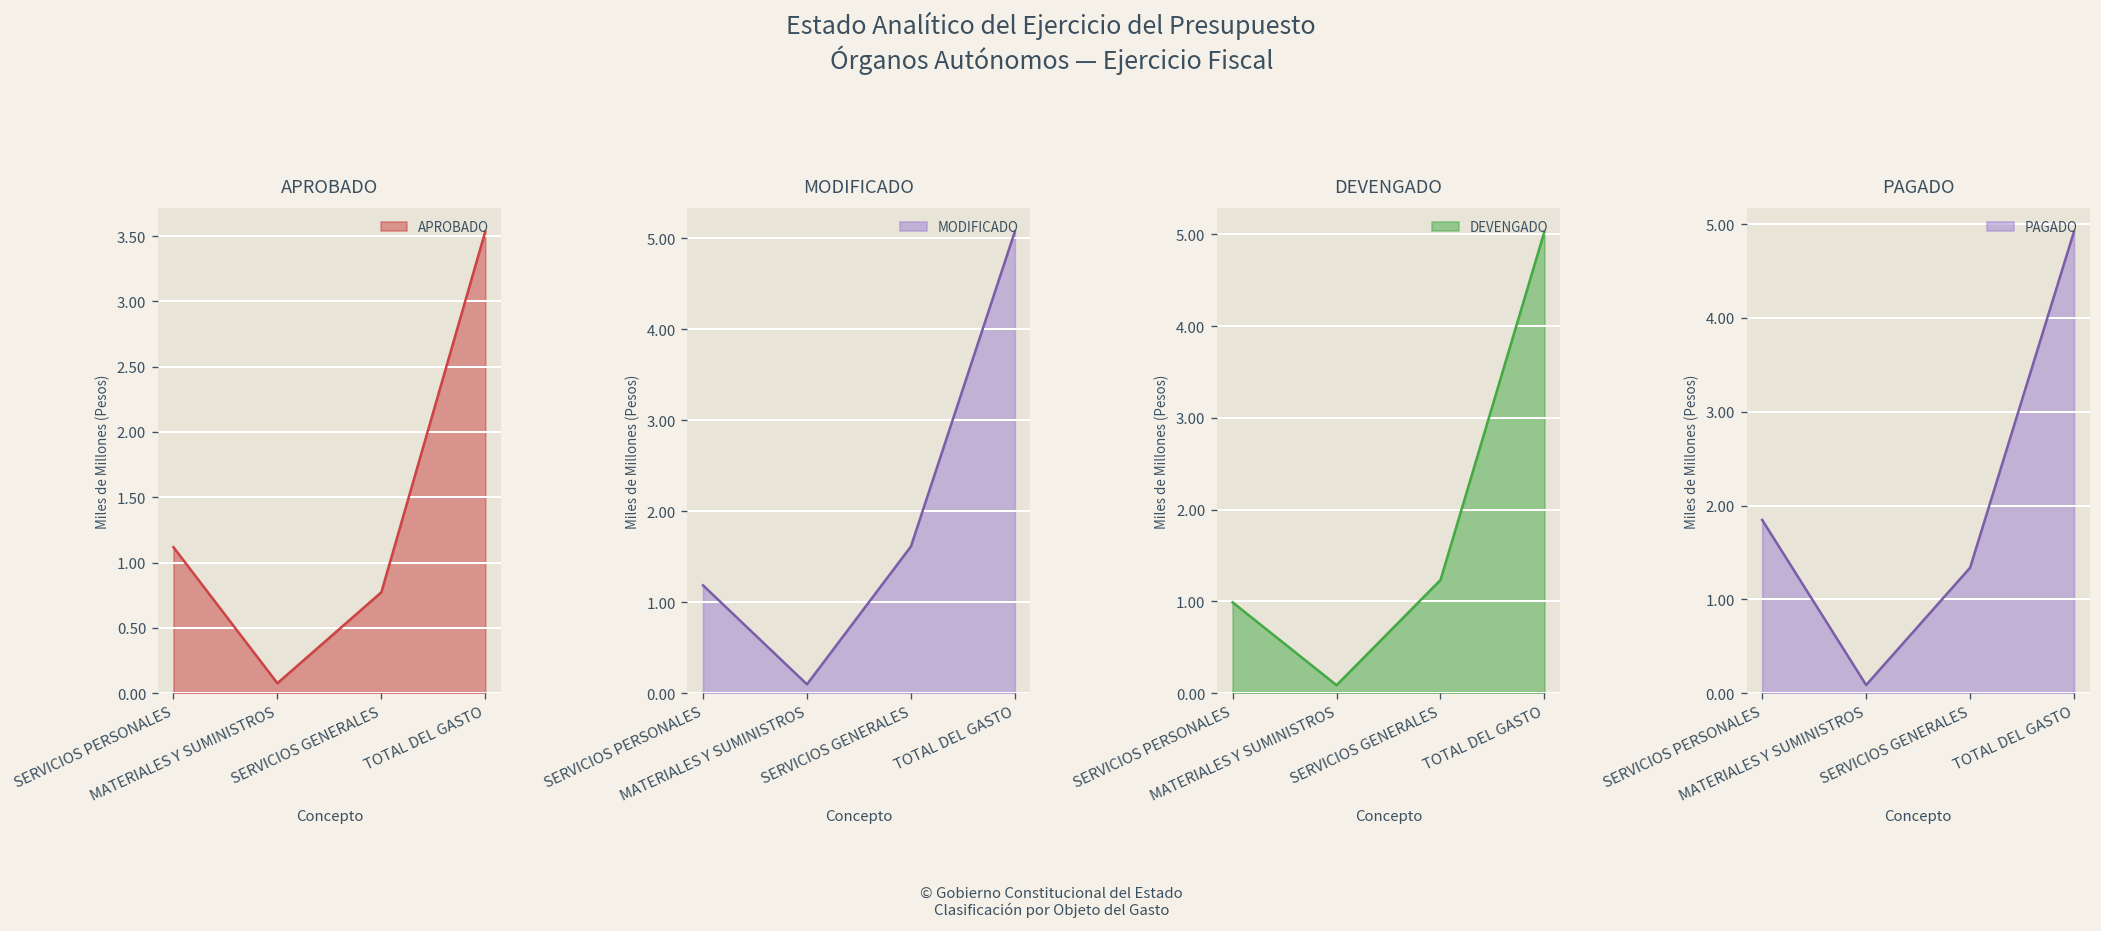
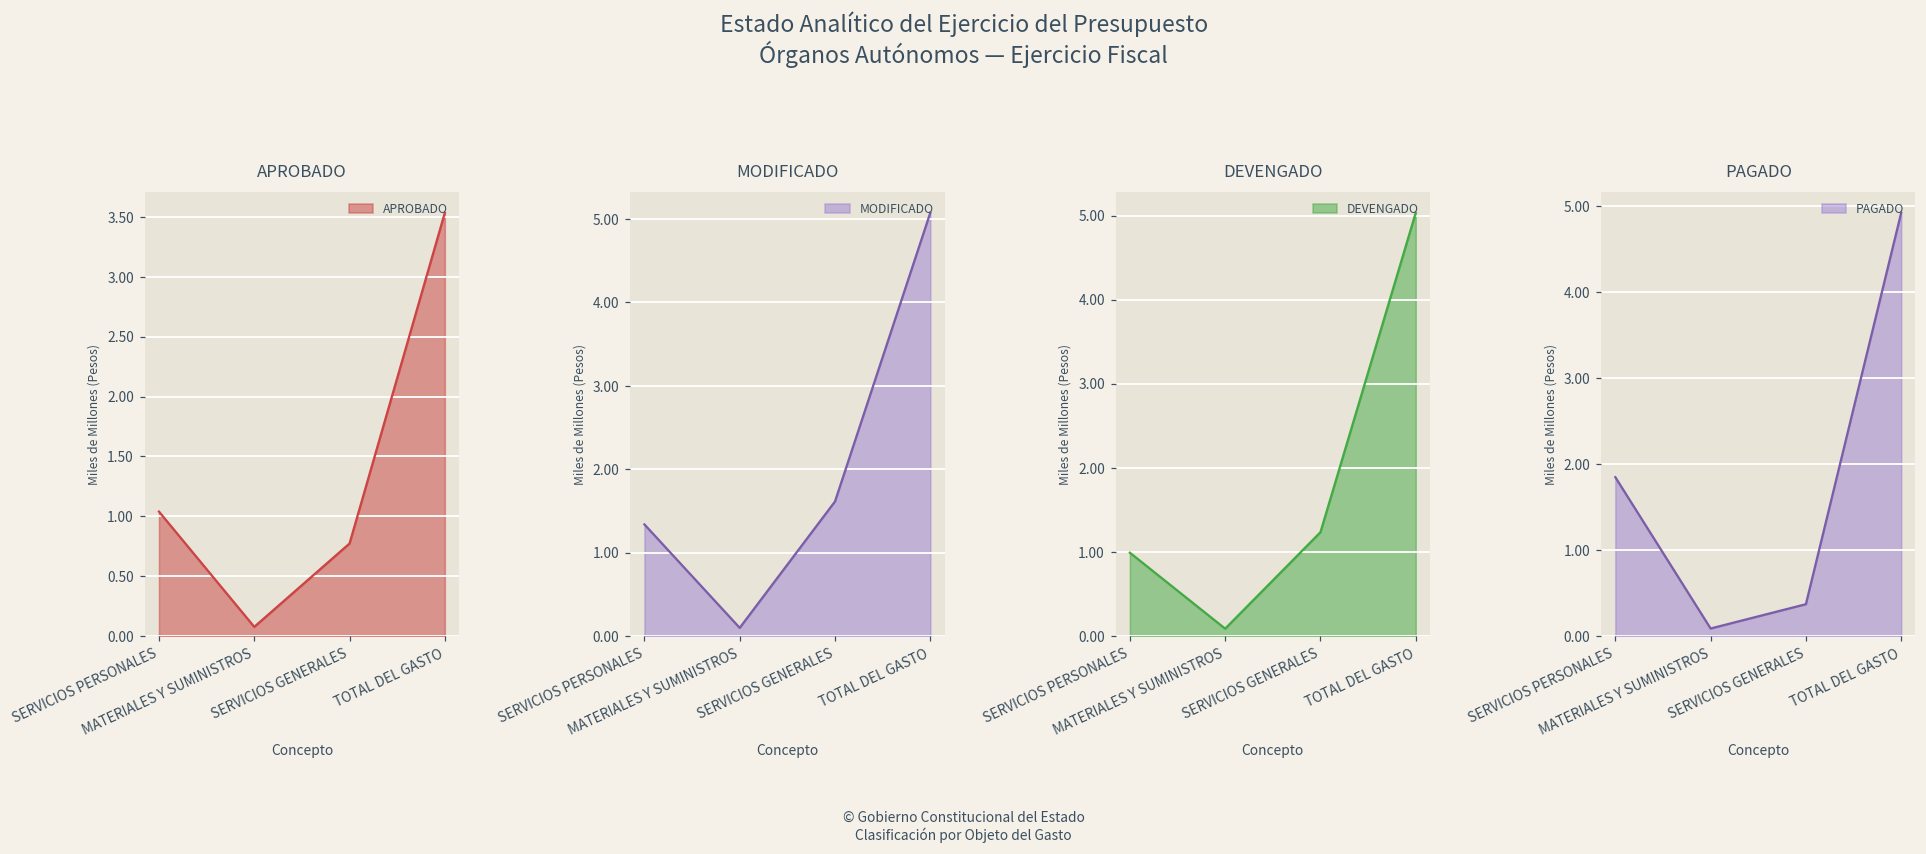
APROBADO, SERVICIOS PERSONALES: 1.12 -> 1.04
MODIFICADO, SERVICIOS PERSONALES: 1.2 -> 1.3
PAGADO, SERVICIOS GENERALES: 1.3 -> 0.4
